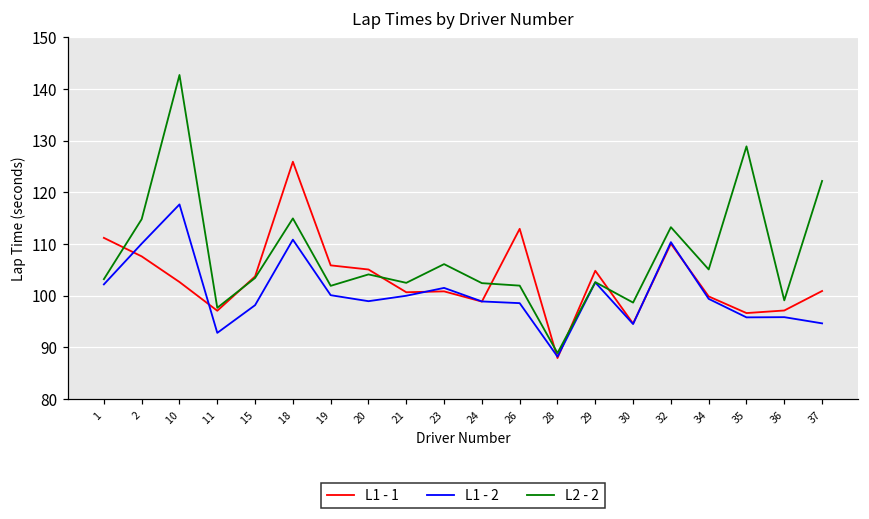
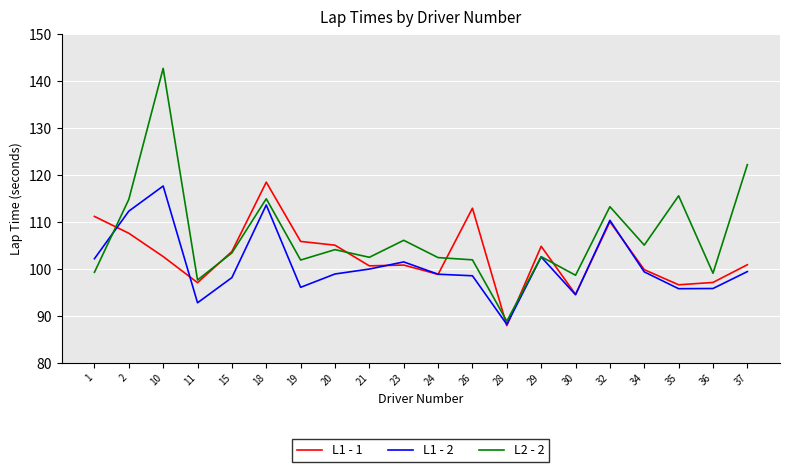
L2 - 2, 1: 103 -> 99
L1 - 2, 2: 110 -> 112
L1 - 1, 18: 126 -> 118
L1 - 2, 18: 111 -> 114
L1 - 2, 19: 100 -> 96
L2 - 2, 35: 129 -> 116
L1 - 2, 37: 95 -> 99
